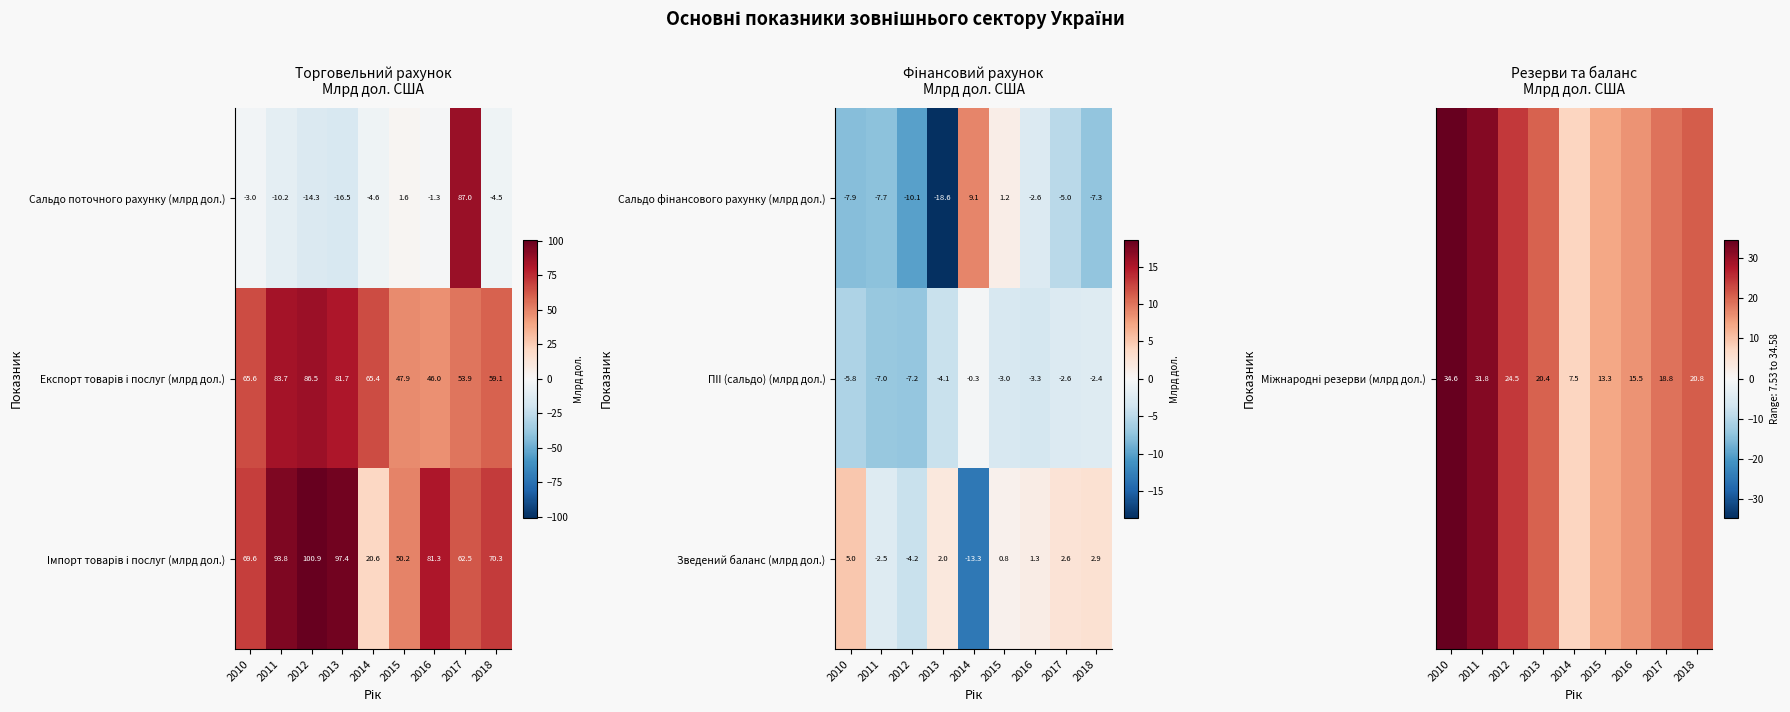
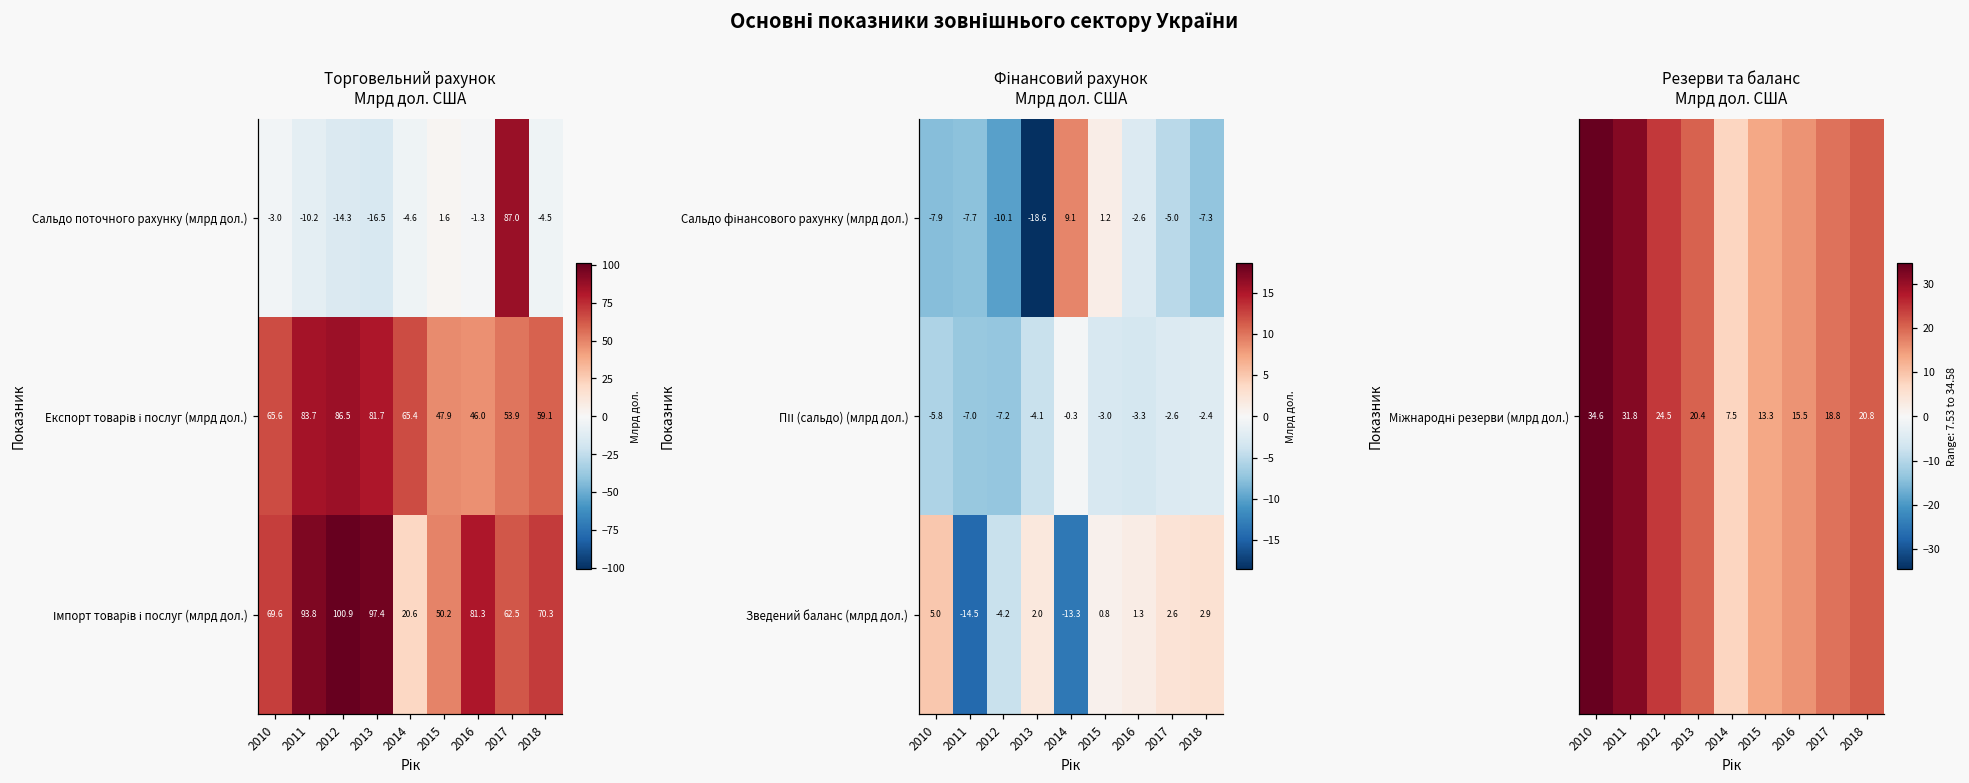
Фінансовий рахунок Млрд дол. США, Зведений баланс (млрд дол.), 2011: -2.5 -> -14.5
